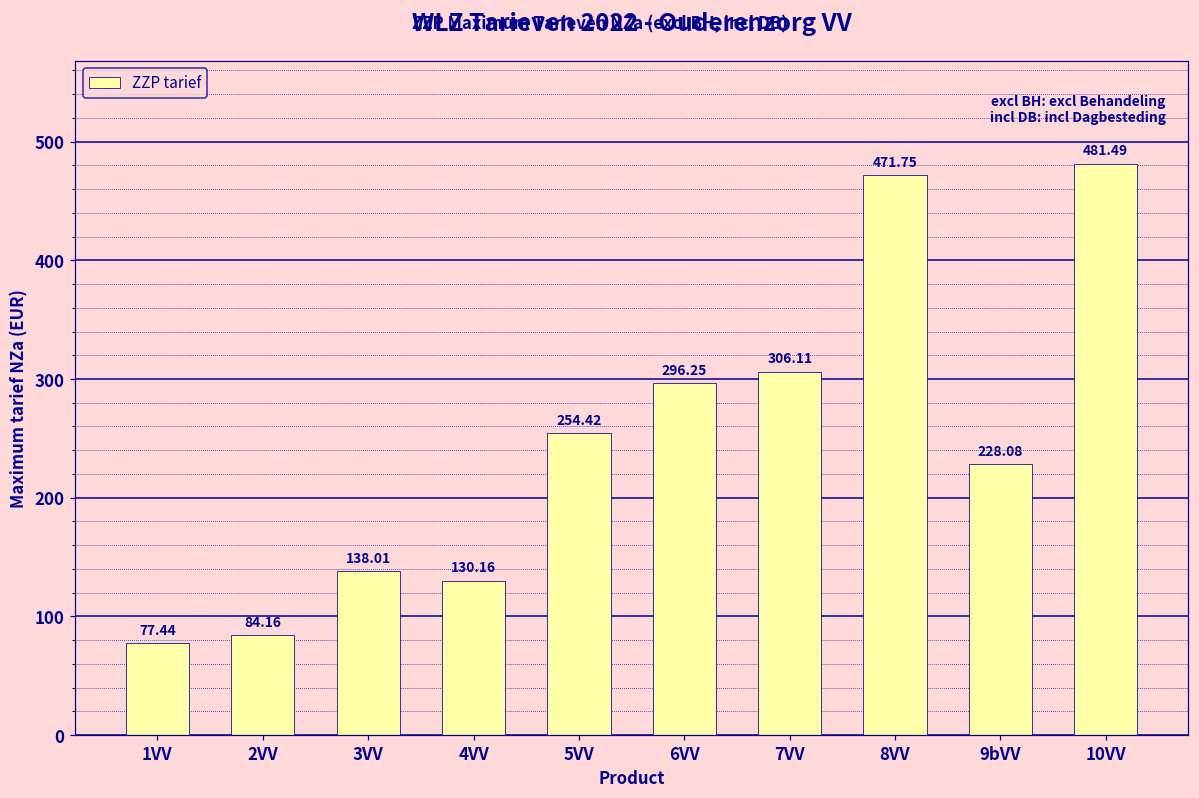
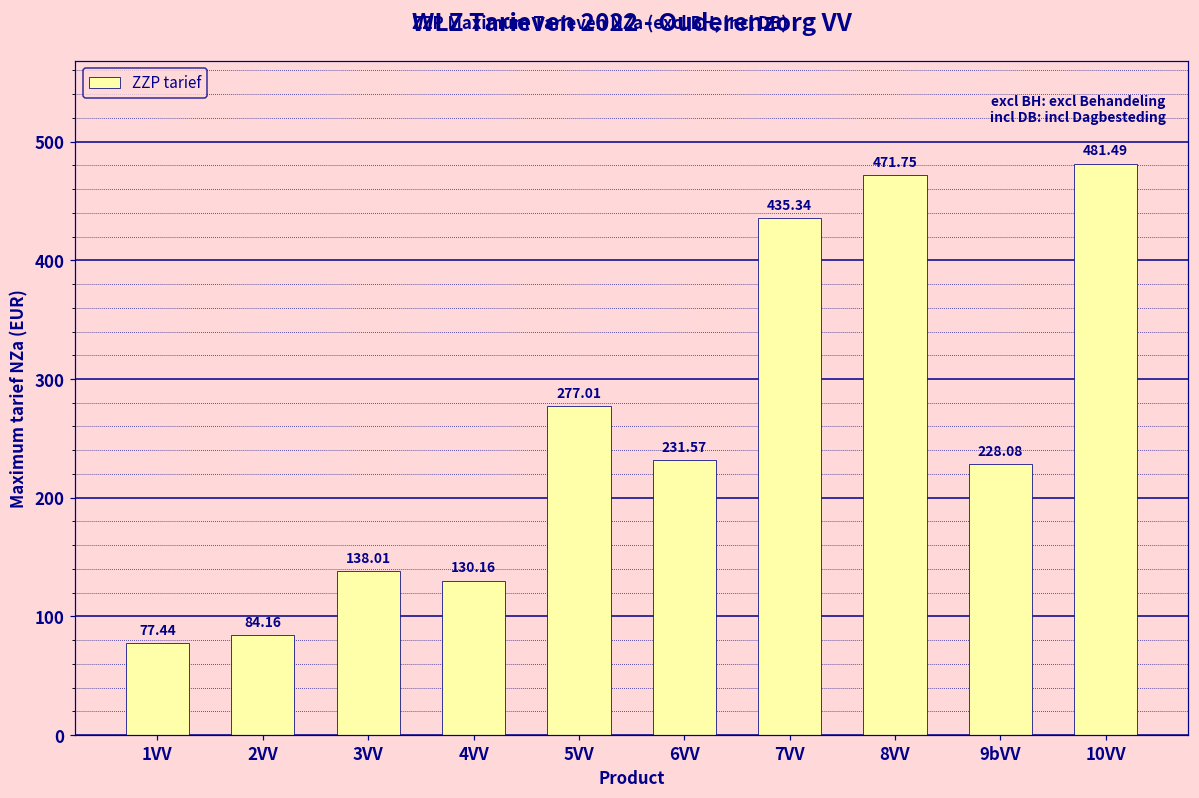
5VV: 254.42 -> 277.01
6VV: 296.25 -> 231.57
7VV: 306.11 -> 435.34
